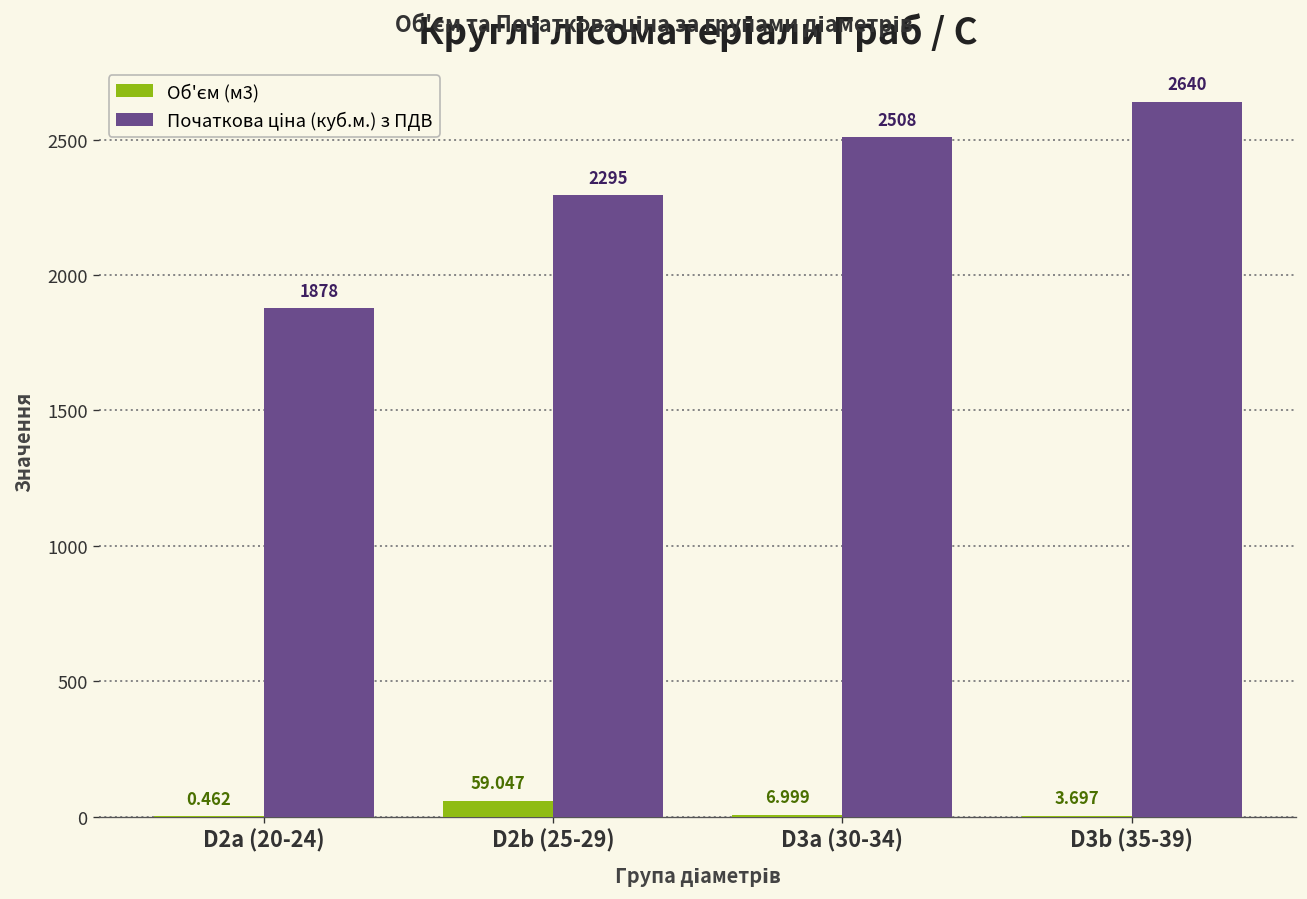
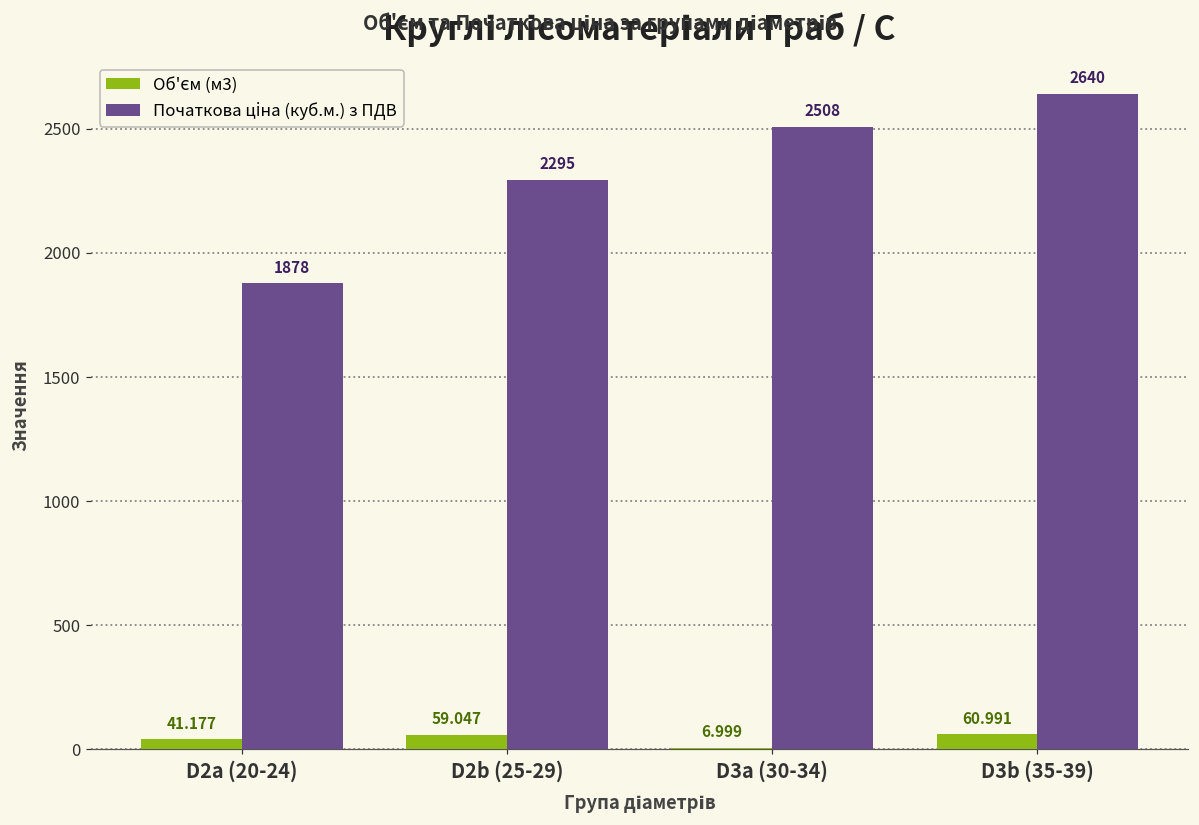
Об'єм (м3), D2a (20-24): 0.462 -> 41.177
Об'єм (м3), D3b (35-39): 3.697 -> 60.991
